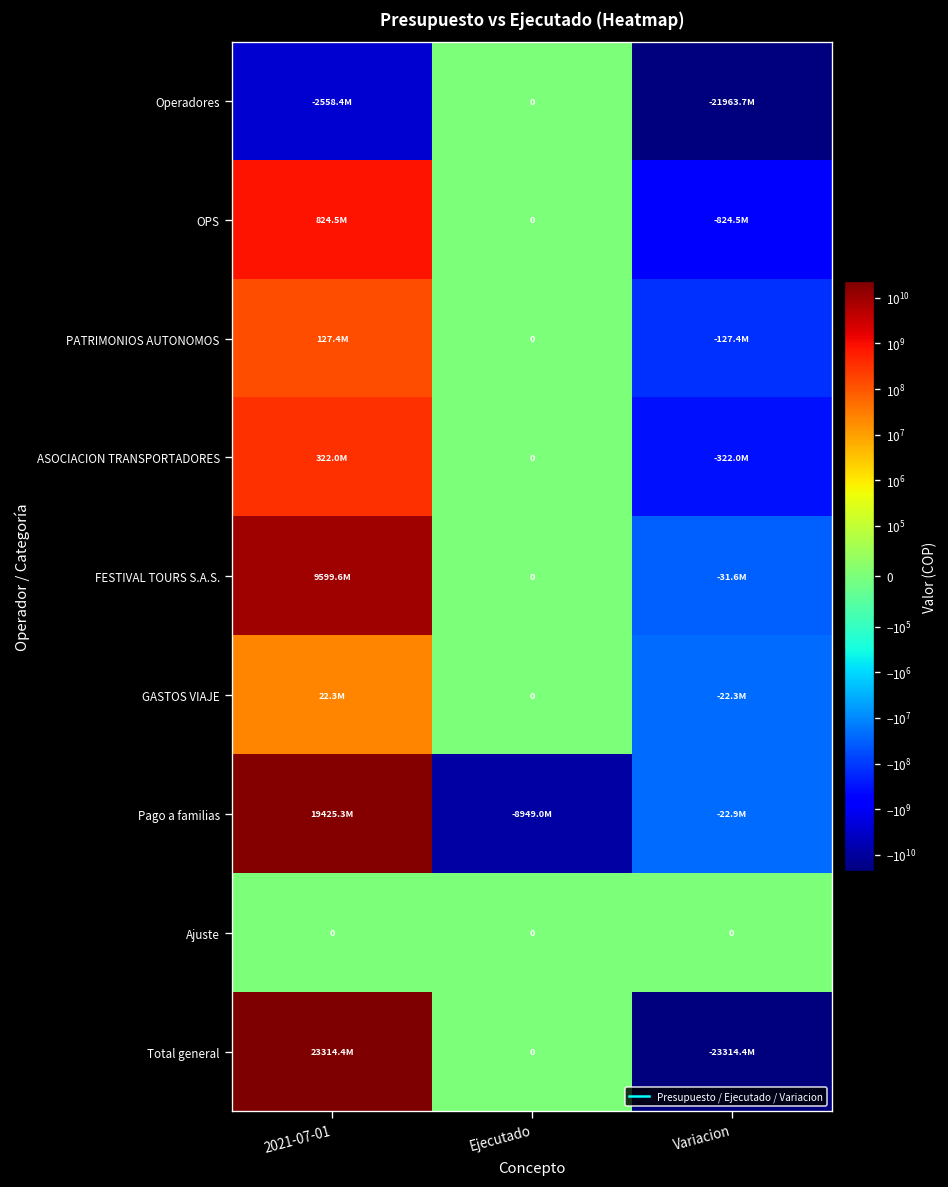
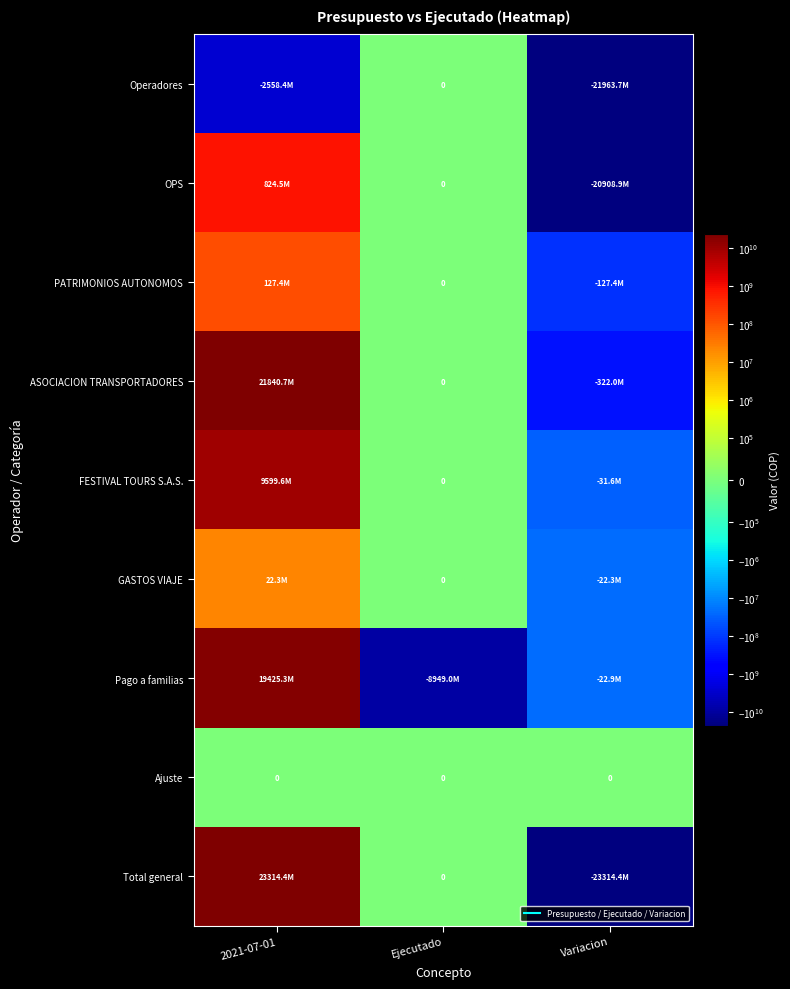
OPS, Variacion: -824.5M -> -20908.9M
ASOCIACION TRANSPORTADORES, 2021-07-01: 322.0M -> 21840.7M
